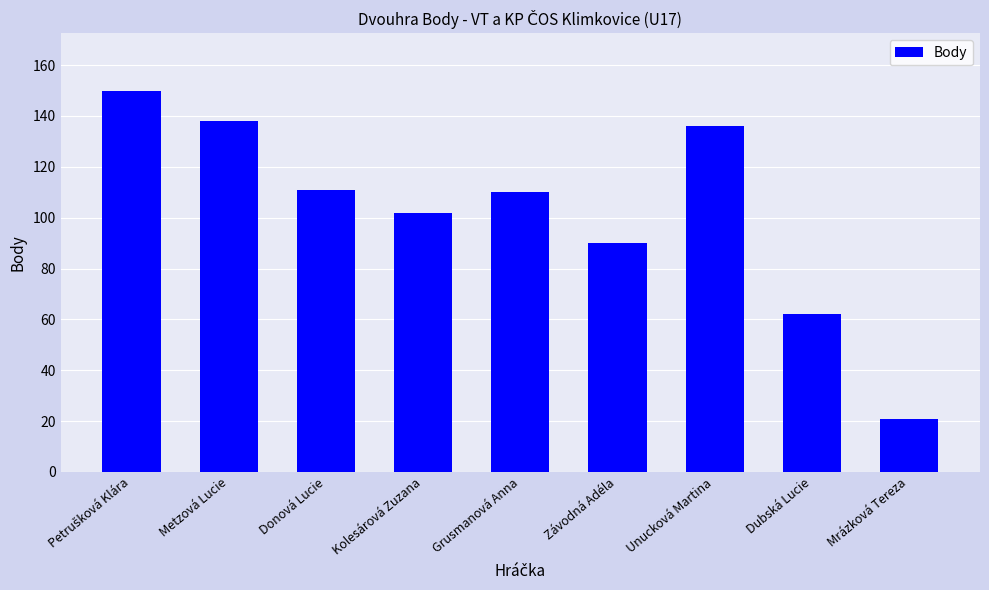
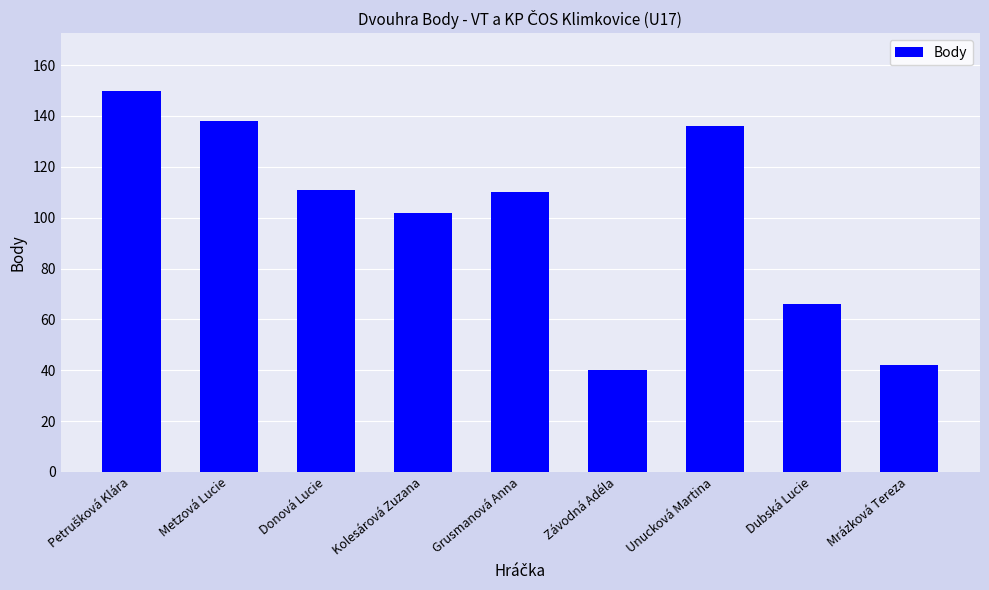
Závodná Adéla: 90 -> 40
Dubská Lucie: 62 -> 66
Mrázková Tereza: 21 -> 42
